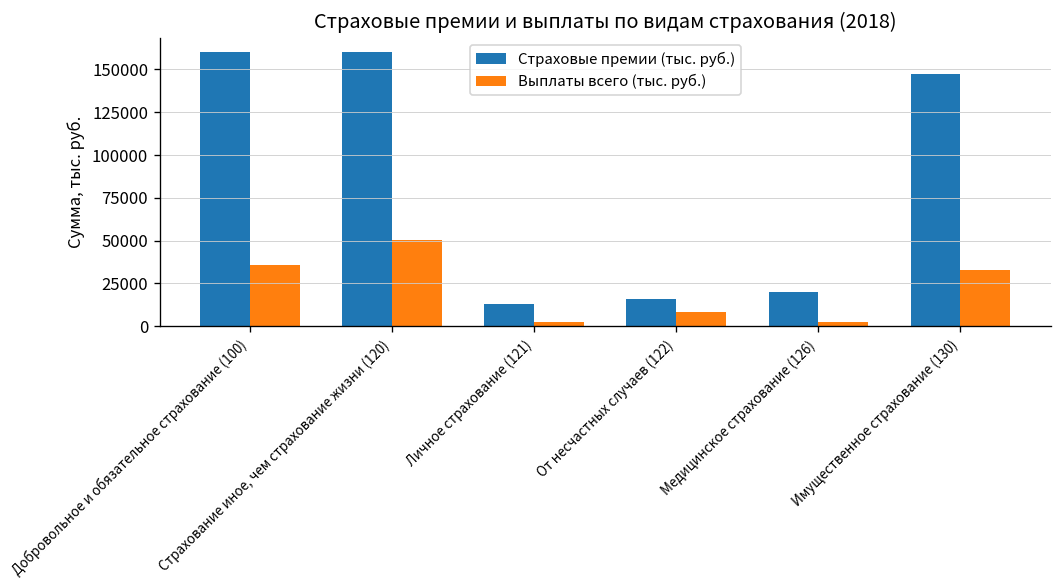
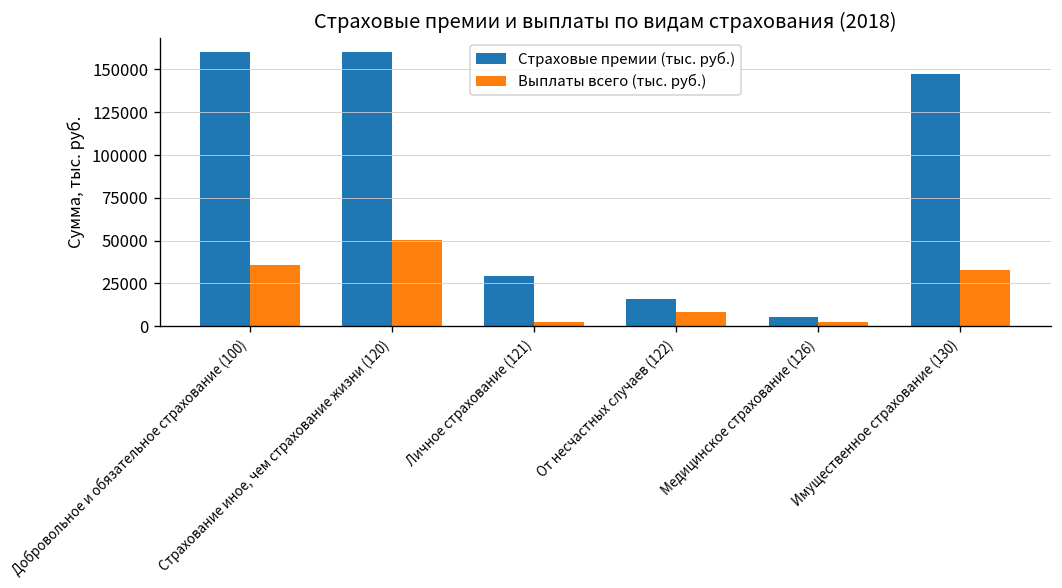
Страховые премии (тыс. руб.), Личное страхование (121): 13000 -> 29000
Страховые премии (тыс. руб.), Медицинское страхование (126): 20000 -> 5000
